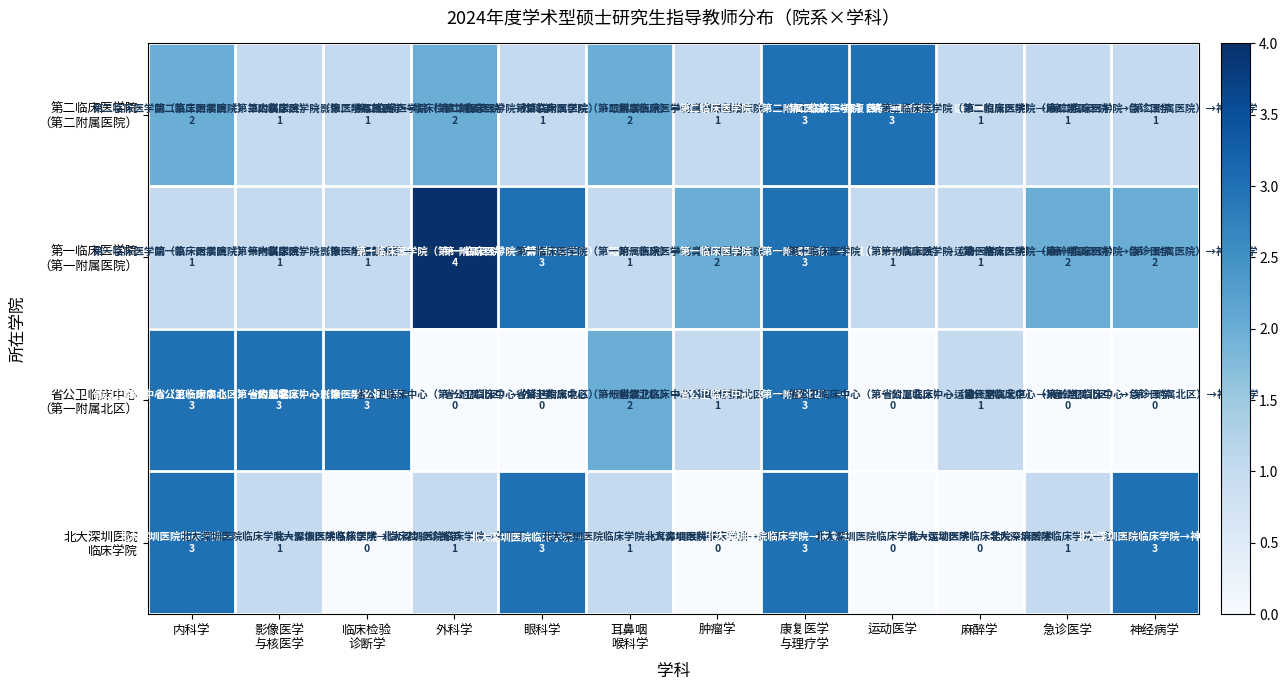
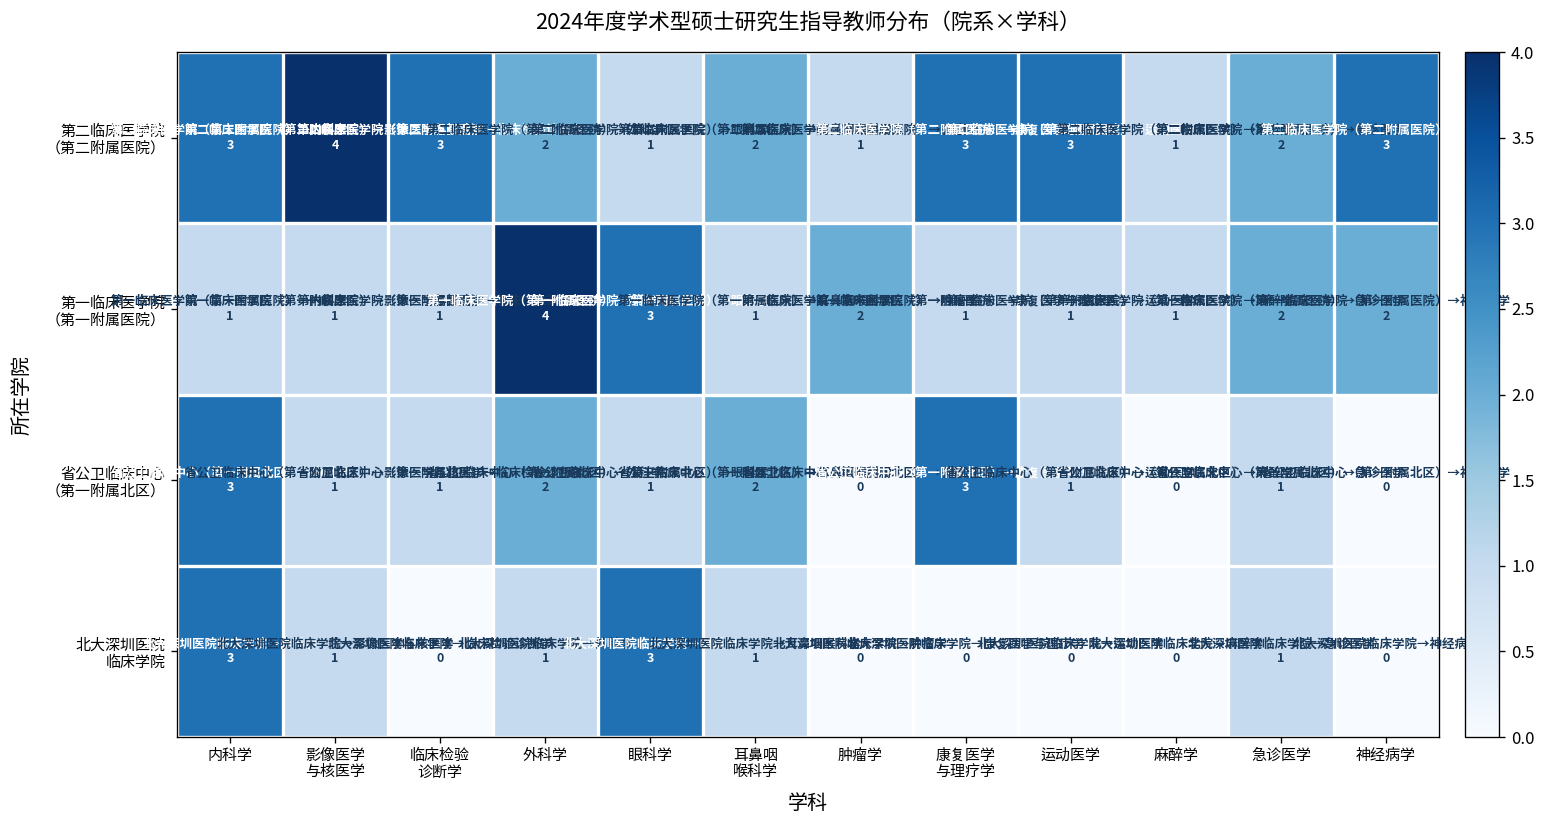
第二临床医学院 （第二附属医院）, 内科学: 2 -> 3
第二临床医学院 （第二附属医院）, 影像医学 与核医学: 1 -> 4
第二临床医学院 （第二附属医院）, 临床检验 诊断学: 1 -> 3
第二临床医学院 （第二附属医院）, 急诊医学: 1 -> 2
第二临床医学院 （第二附属医院）, 神经病学: 1 -> 3
第一临床医学院 （第一附属医院）, 康复医学 与理疗学: 3 -> 1
省公卫临床中心 （第一附属北区）, 影像医学 与核医学: 3 -> 1
省公卫临床中心 （第一附属北区）, 临床检验 诊断学: 3 -> 1
省公卫临床中心 （第一附属北区）, 外科学: 0 -> 2
省公卫临床中心 （第一附属北区）, 眼科学: 0 -> 1
省公卫临床中心 （第一附属北区）, 肿瘤学: 1 -> 0
省公卫临床中心 （第一附属北区）, 运动医学: 0 -> 1
省公卫临床中心 （第一附属北区）, 麻醉学: 1 -> 0
省公卫临床中心 （第一附属北区）, 急诊医学: 0 -> 1
北大深圳医院 临床学院, 康复医学 与理疗学: 3 -> 0
北大深圳医院 临床学院, 神经病学: 3 -> 0
